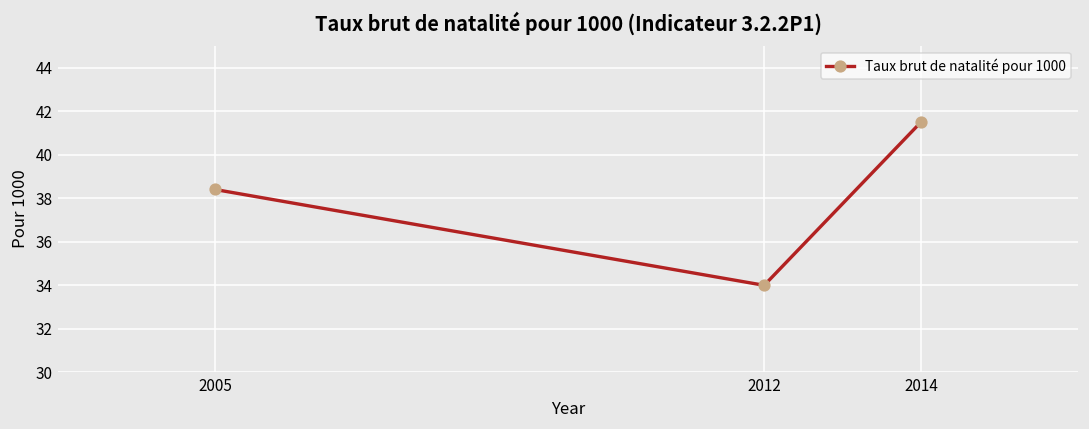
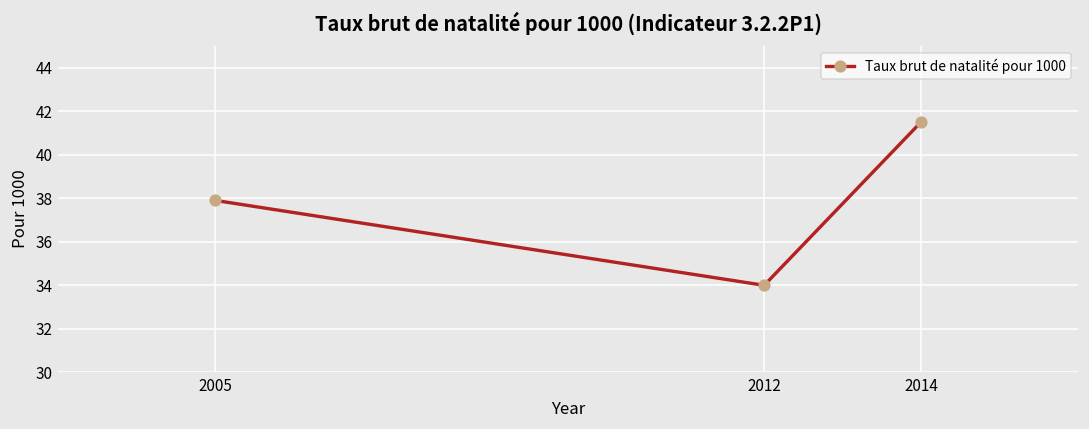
2005: 38.4 -> 37.9
